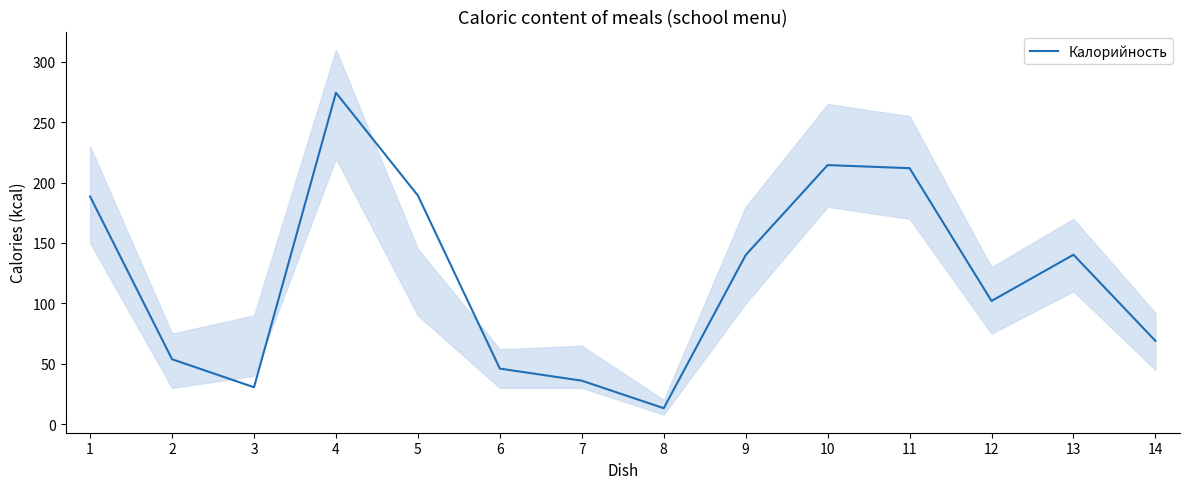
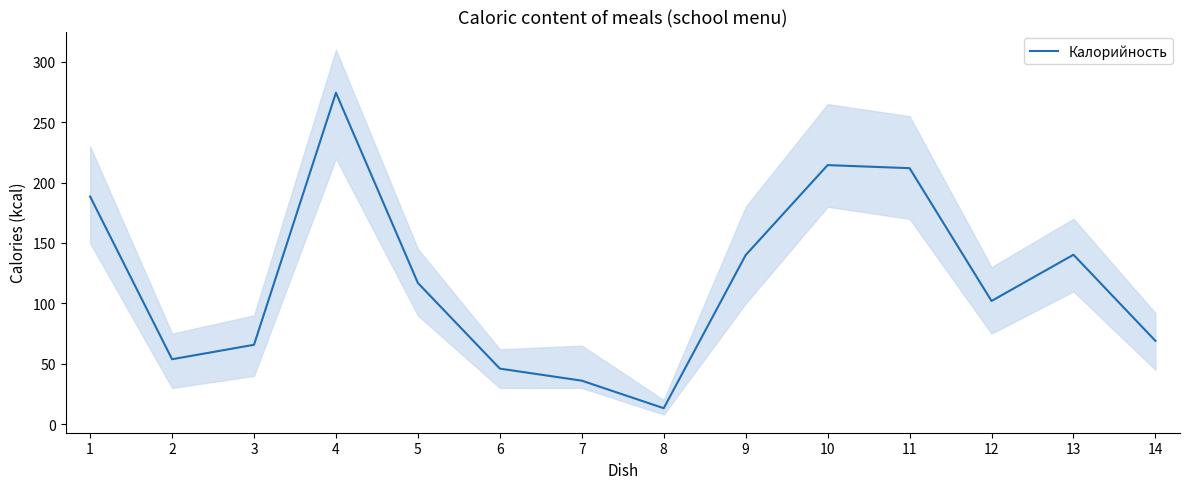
Калорийность, 3: 31 -> 66
Калорийность, 5: 189 -> 117
